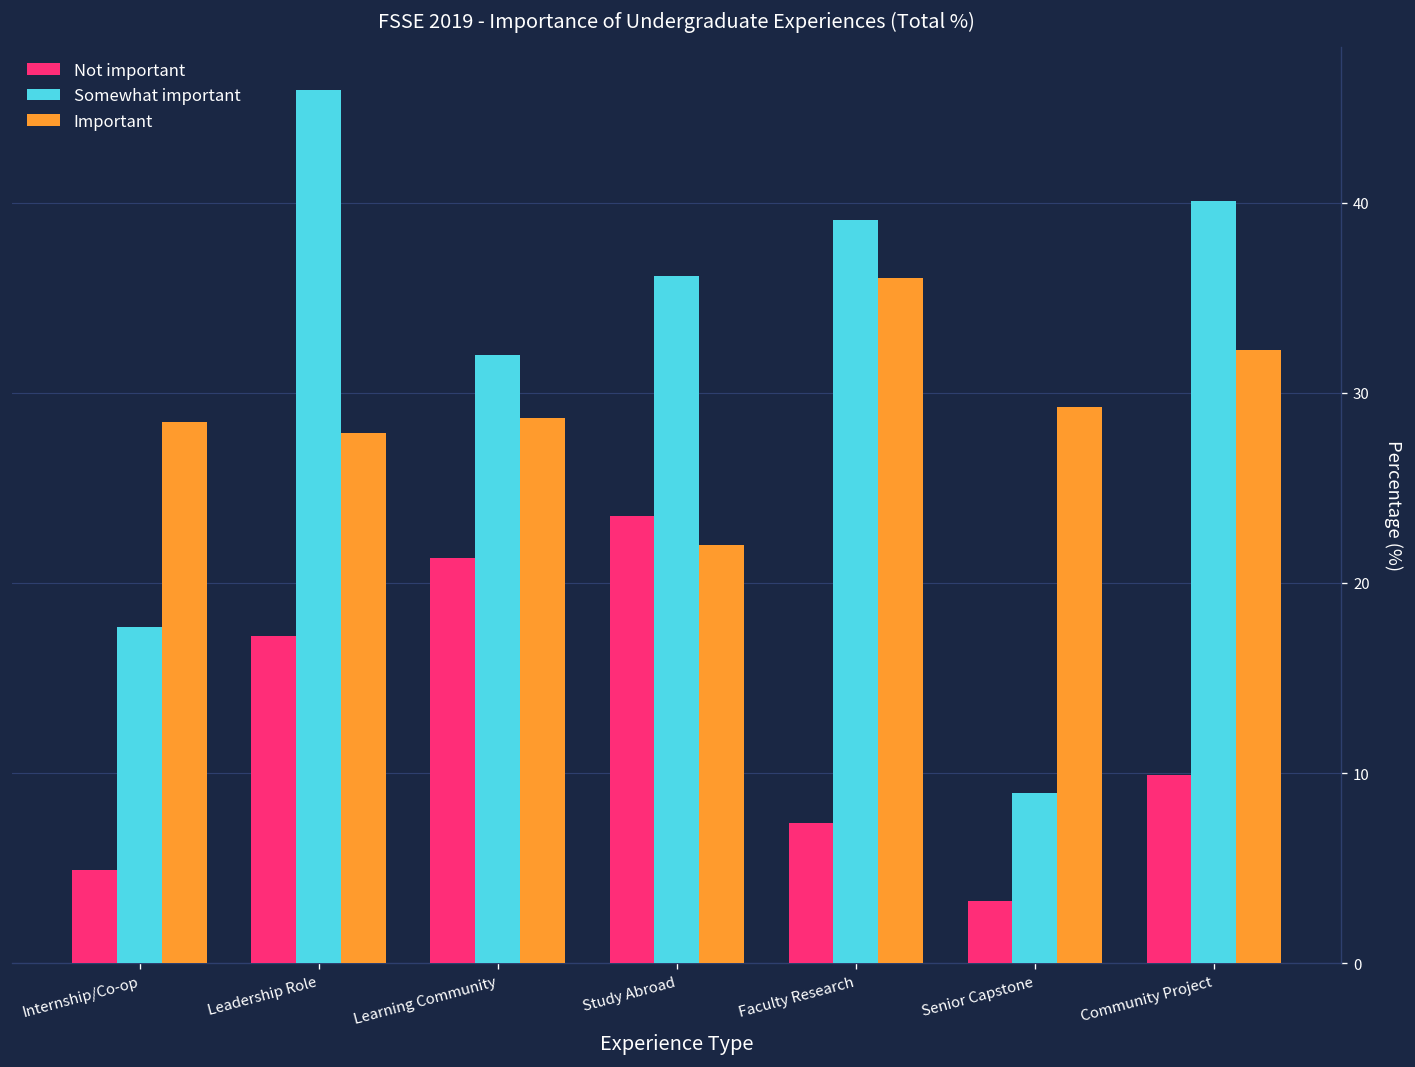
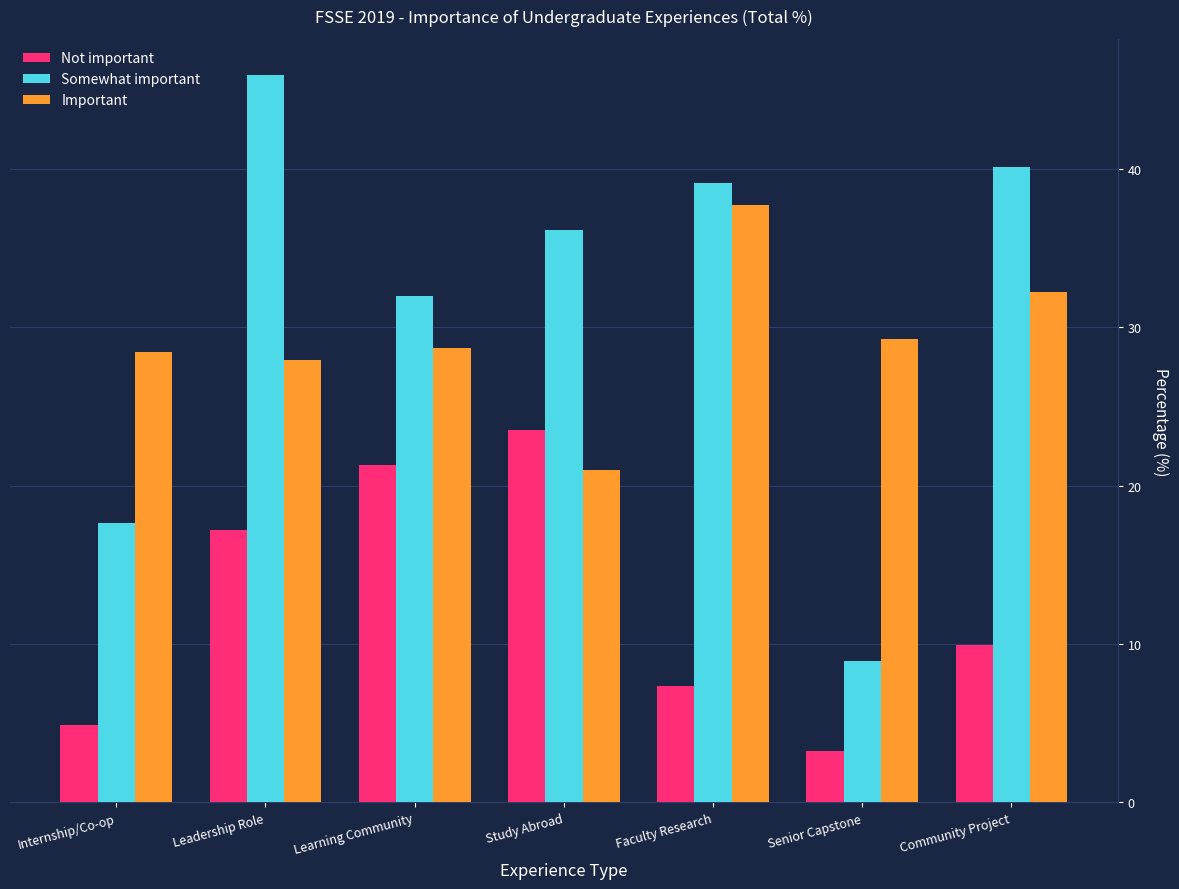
Important, Study Abroad: 22.0 -> 21.0
Important, Faculty Research: 36.1 -> 37.7
